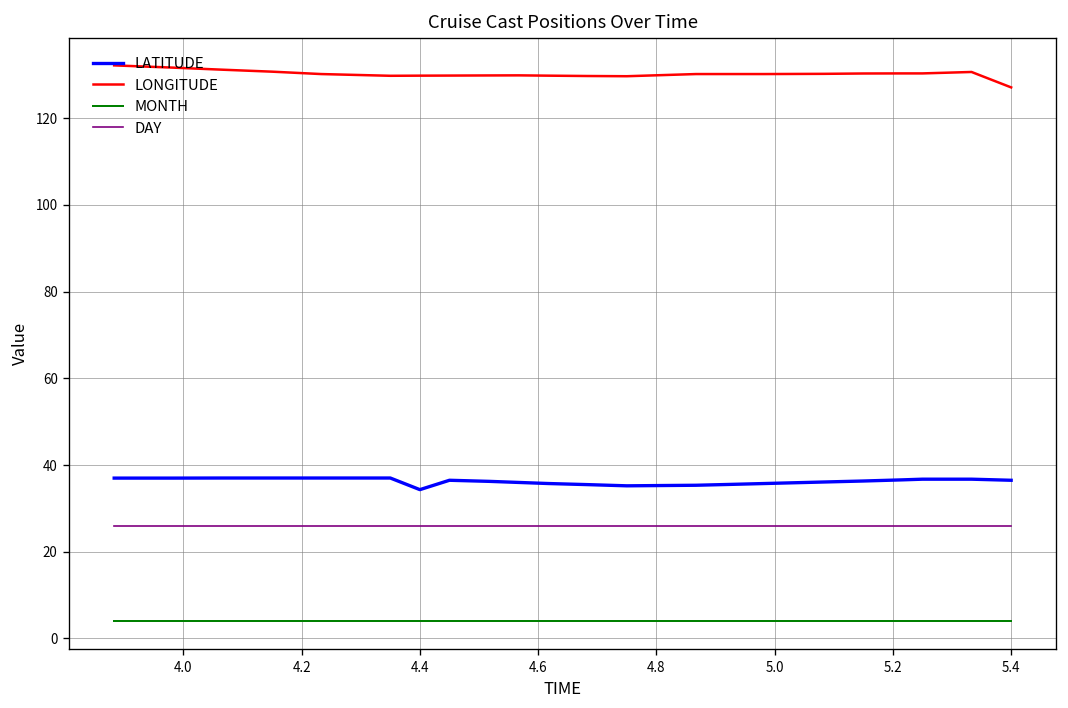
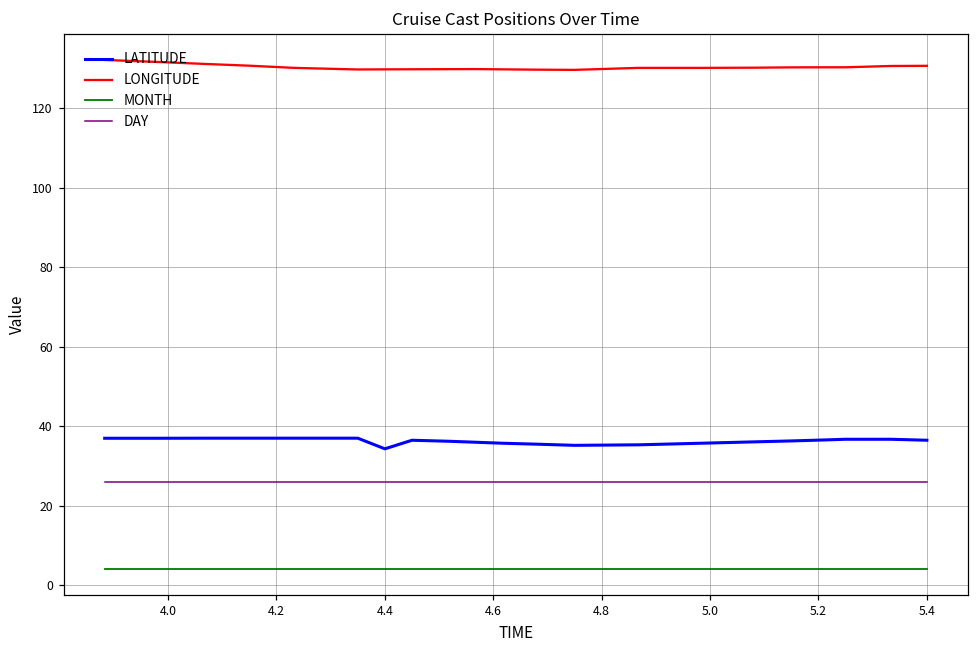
LONGITUDE, 5.4: 127 -> 131
